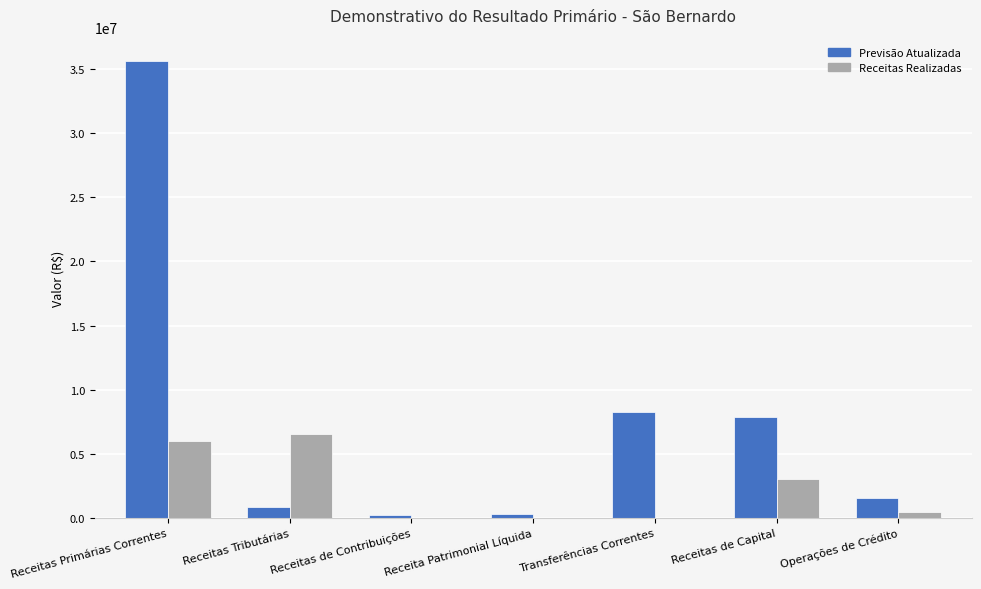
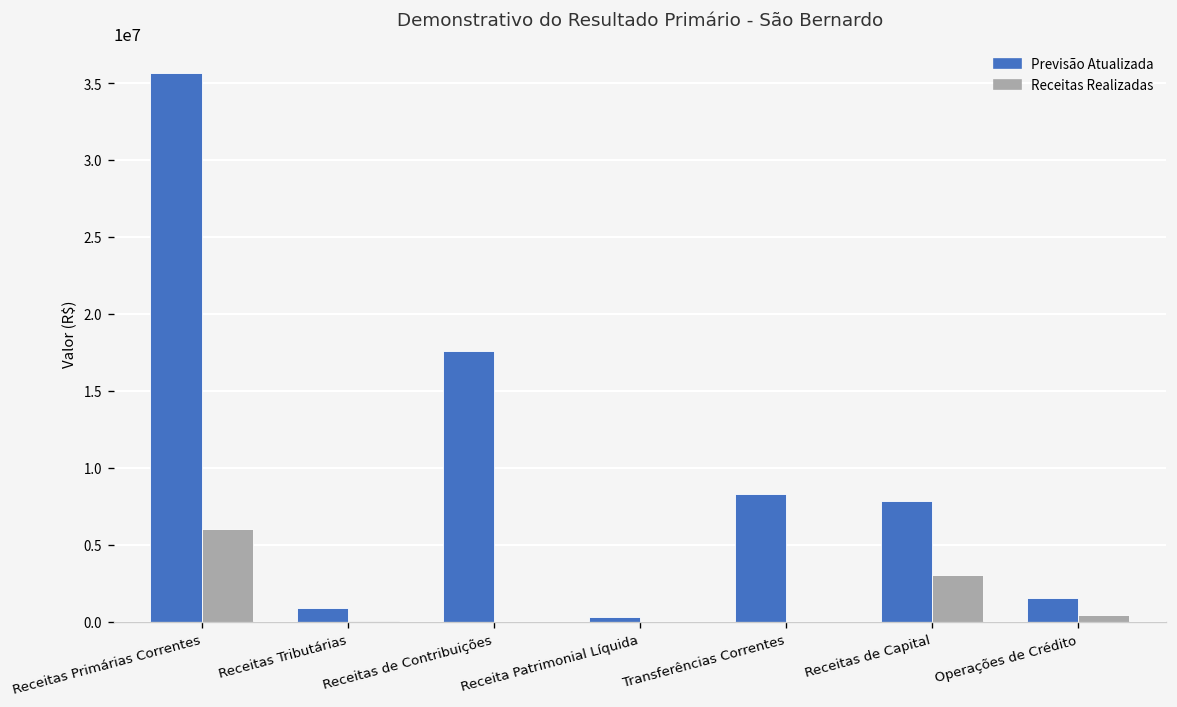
Receitas Realizadas, Receitas Tributárias: 6500000 -> 100000
Previsão Atualizada, Receitas de Contribuições: 200000 -> 17600000
